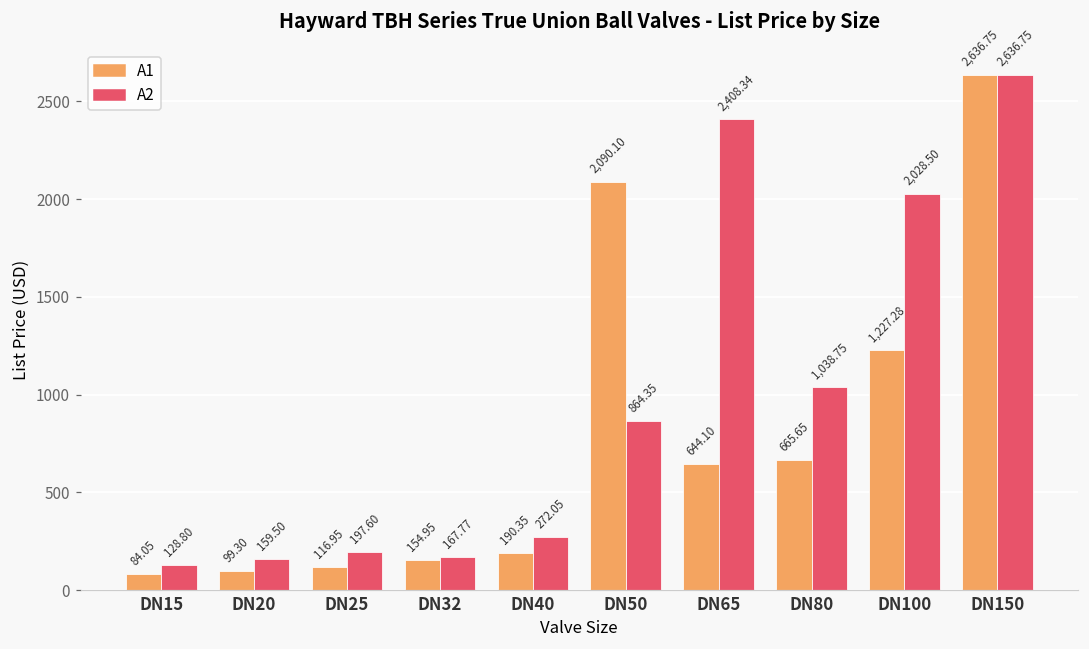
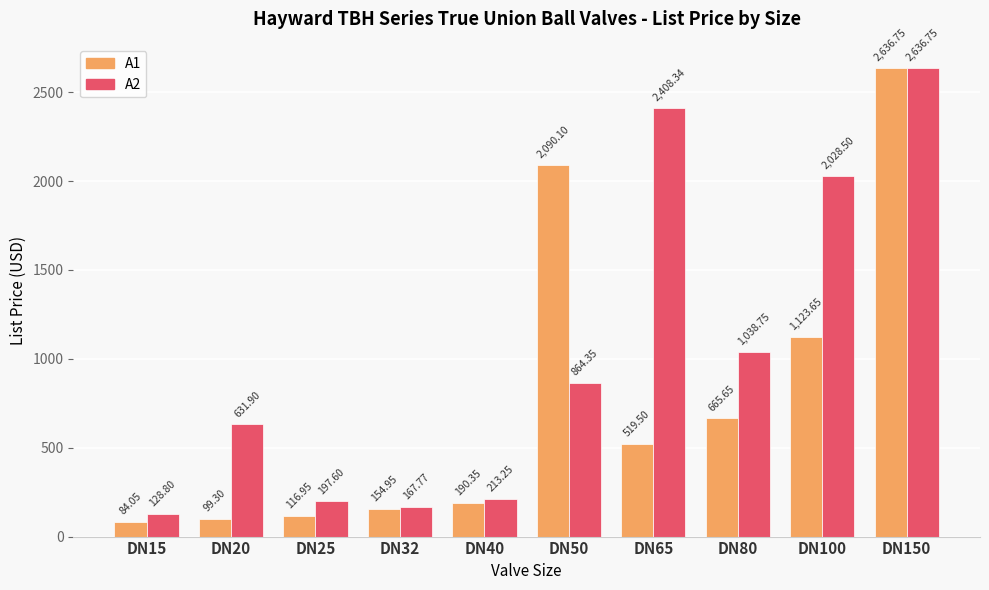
A2, DN20: 159.50 -> 631.90
A2, DN40: 272.05 -> 213.25
A1, DN65: 644.10 -> 519.50
A1, DN100: 1,227.28 -> 1,123.65
